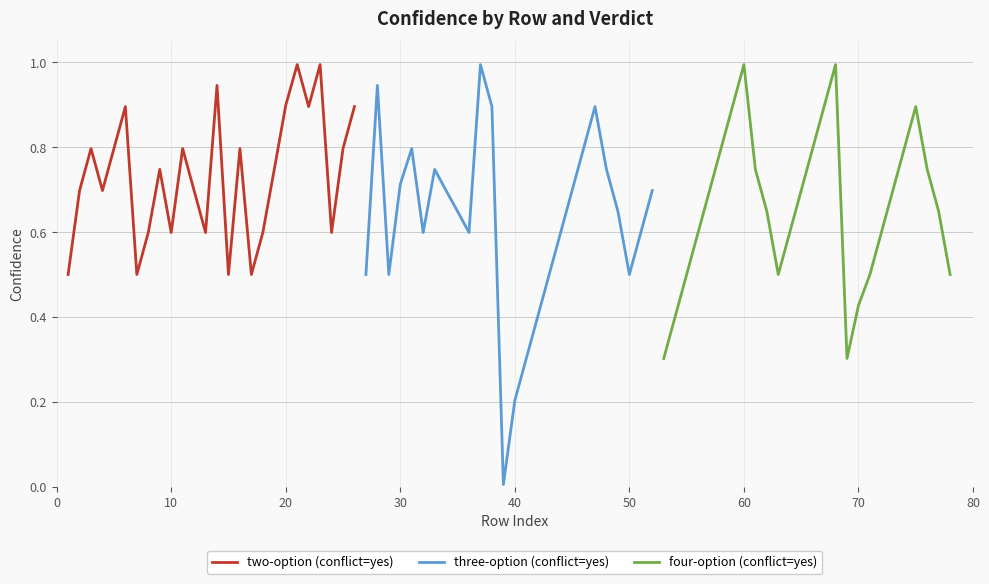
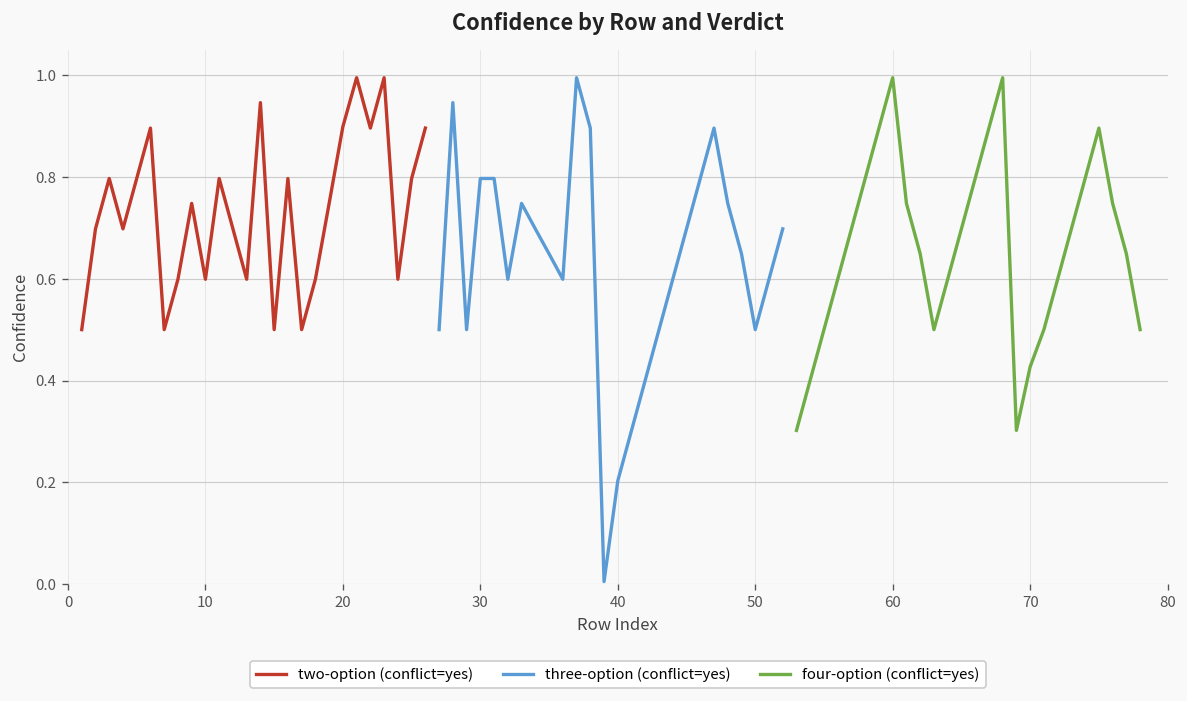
three-option (conflict=yes), 30: 0.71 -> 0.80
